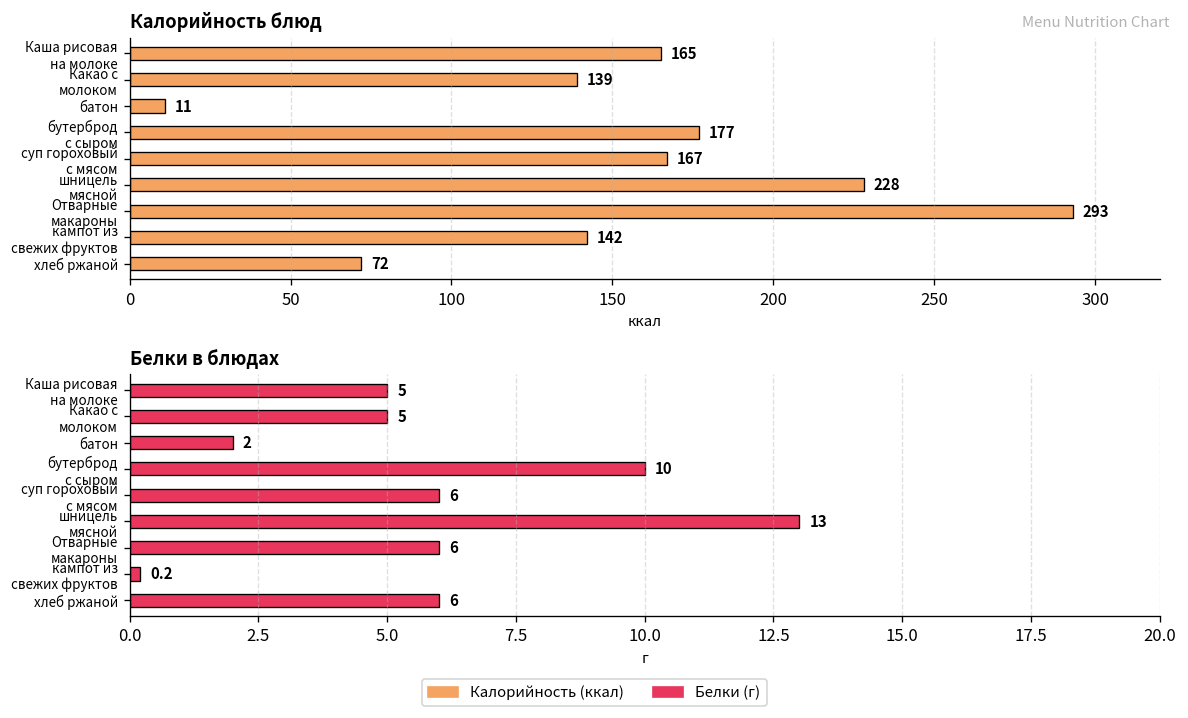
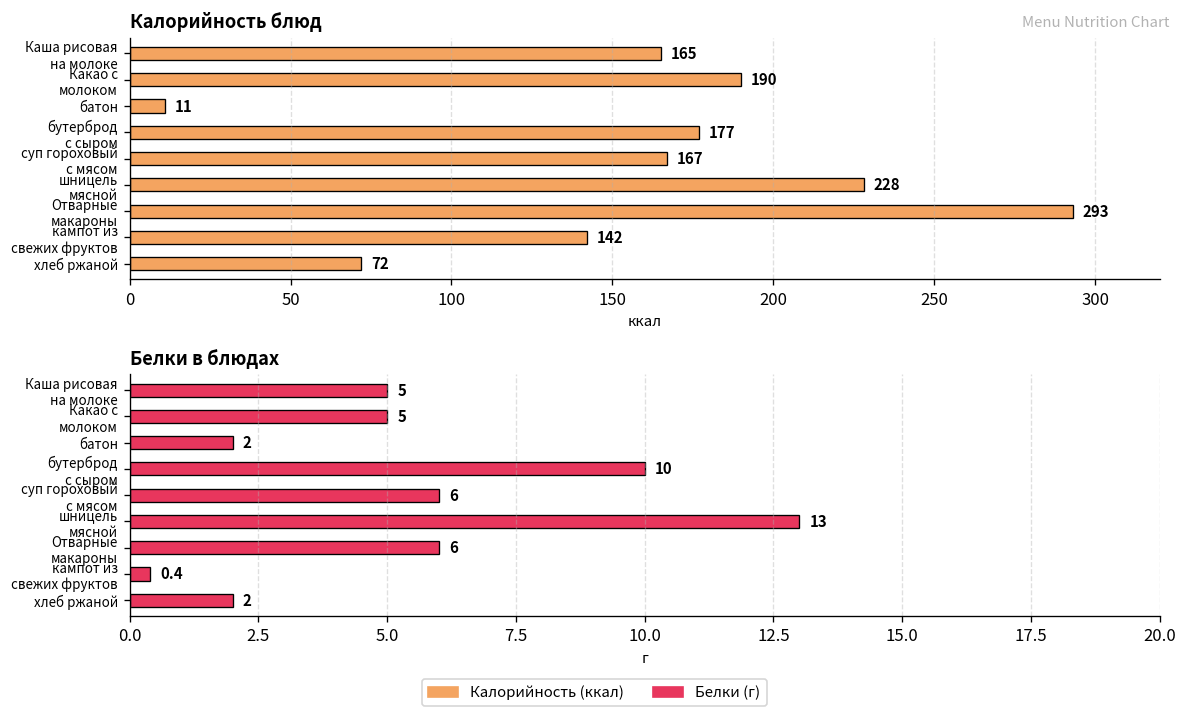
Калорийность блюд, Какао с молоком: 139 -> 190
Белки в блюдах, кампот из свежих фруктов: 0.2 -> 0.4
Белки в блюдах, хлеб ржаной: 6 -> 2
